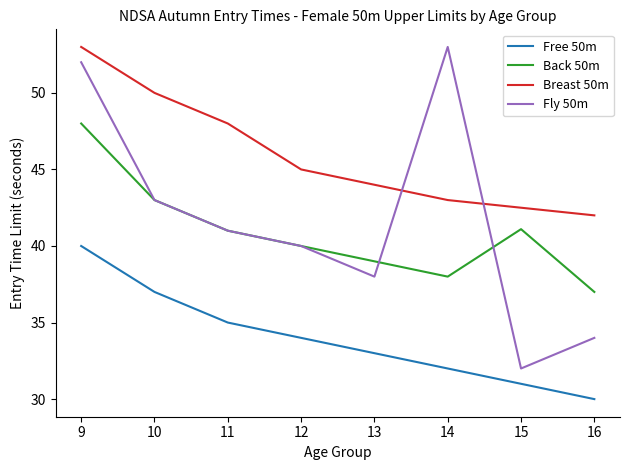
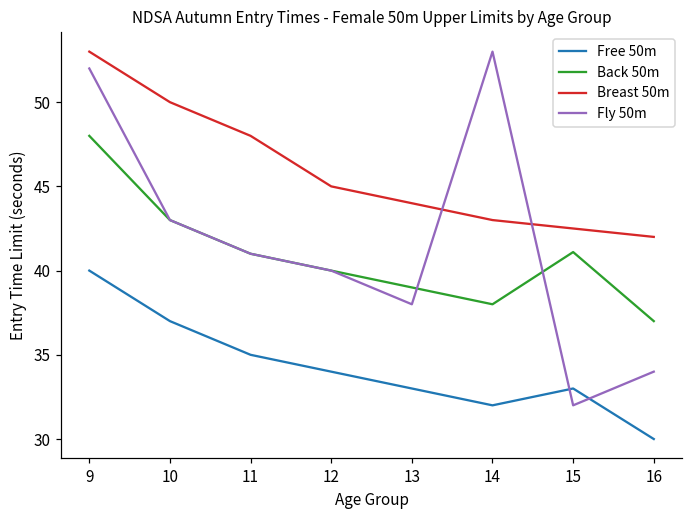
Free 50m, 15: 31 -> 33
